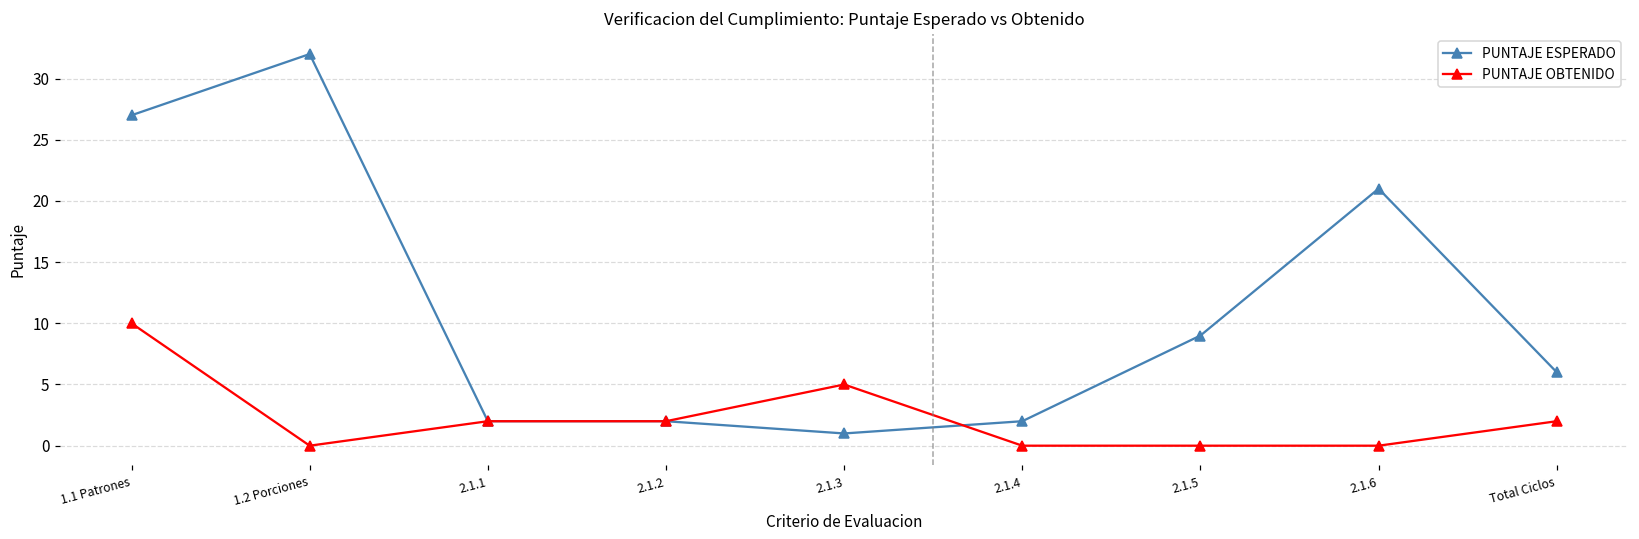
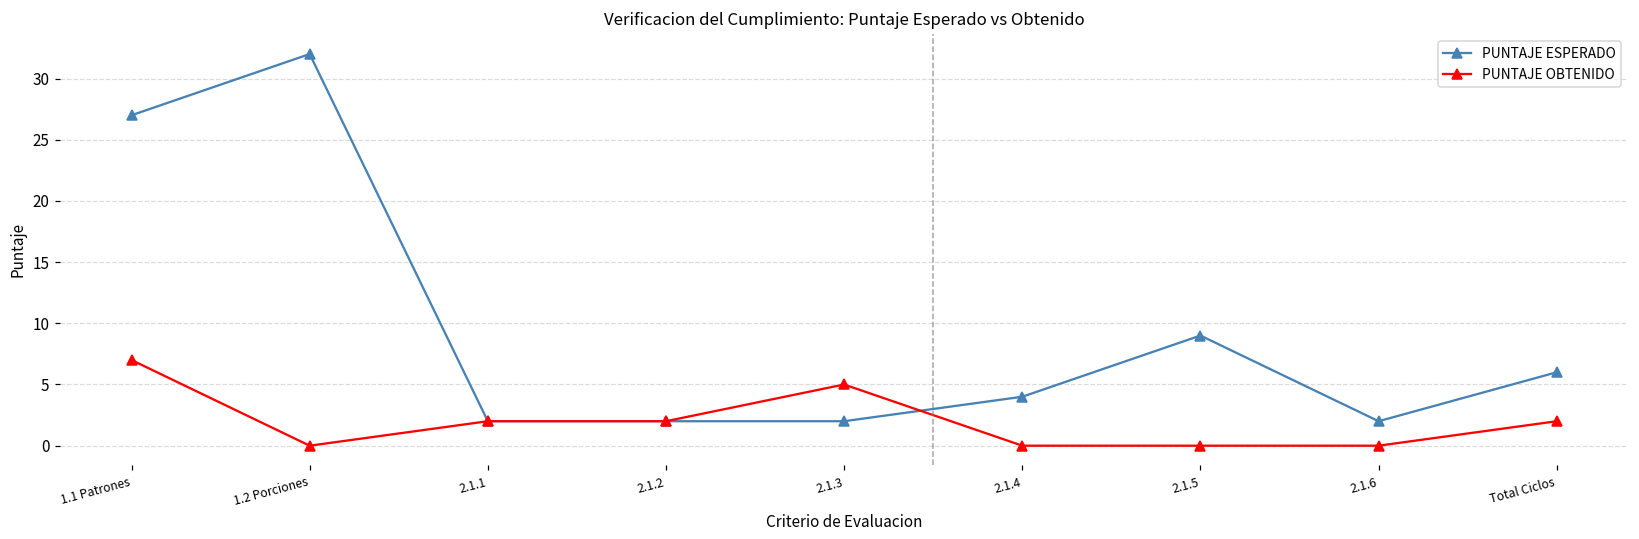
PUNTAJE OBTENIDO, 1.1 Patrones: 10 -> 7
PUNTAJE ESPERADO, 2.1.3: 1 -> 2
PUNTAJE ESPERADO, 2.1.4: 2 -> 4
PUNTAJE ESPERADO, 2.1.6: 21 -> 2
